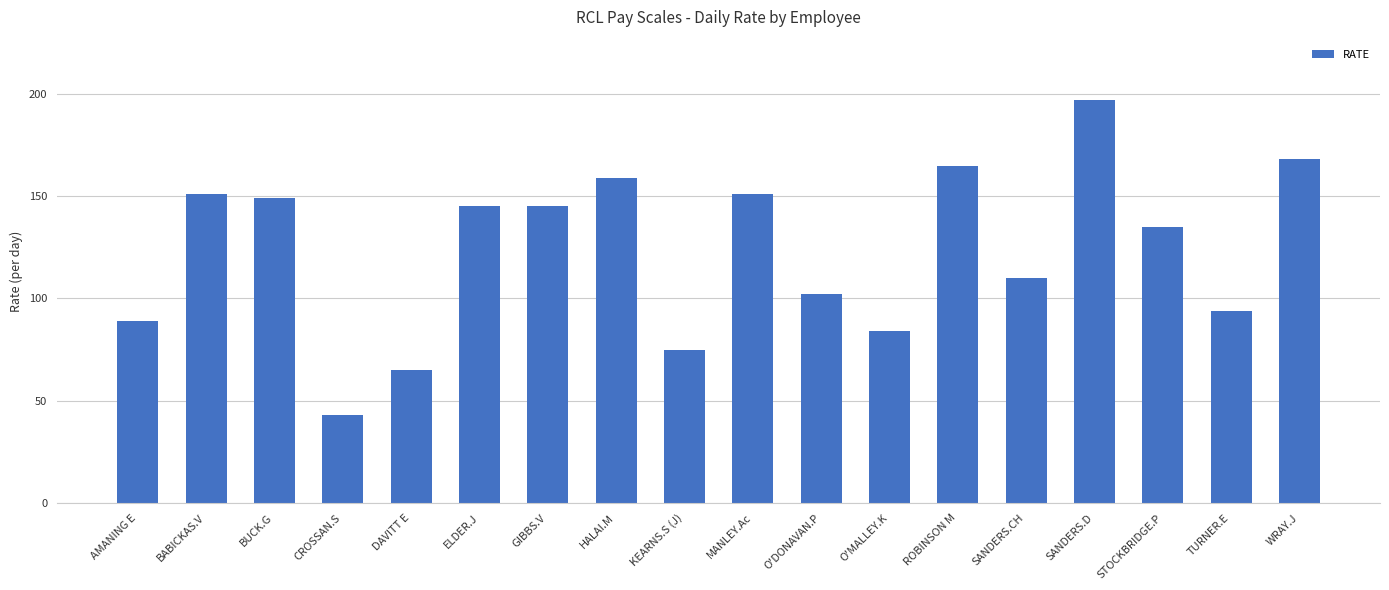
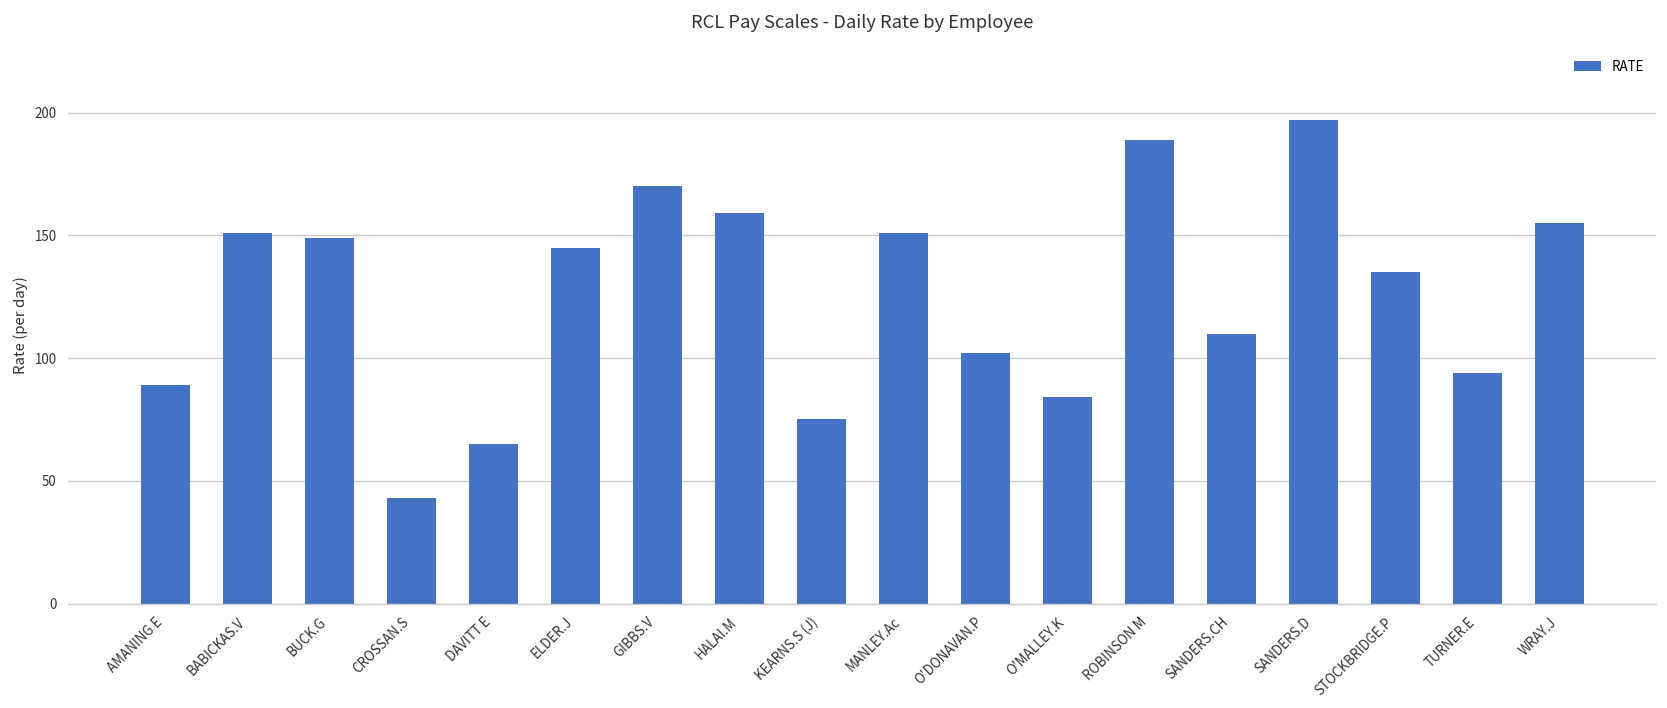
GIBBS.V: 145 -> 170
ROBINSON M: 165 -> 189
WRAY.J: 168 -> 155
